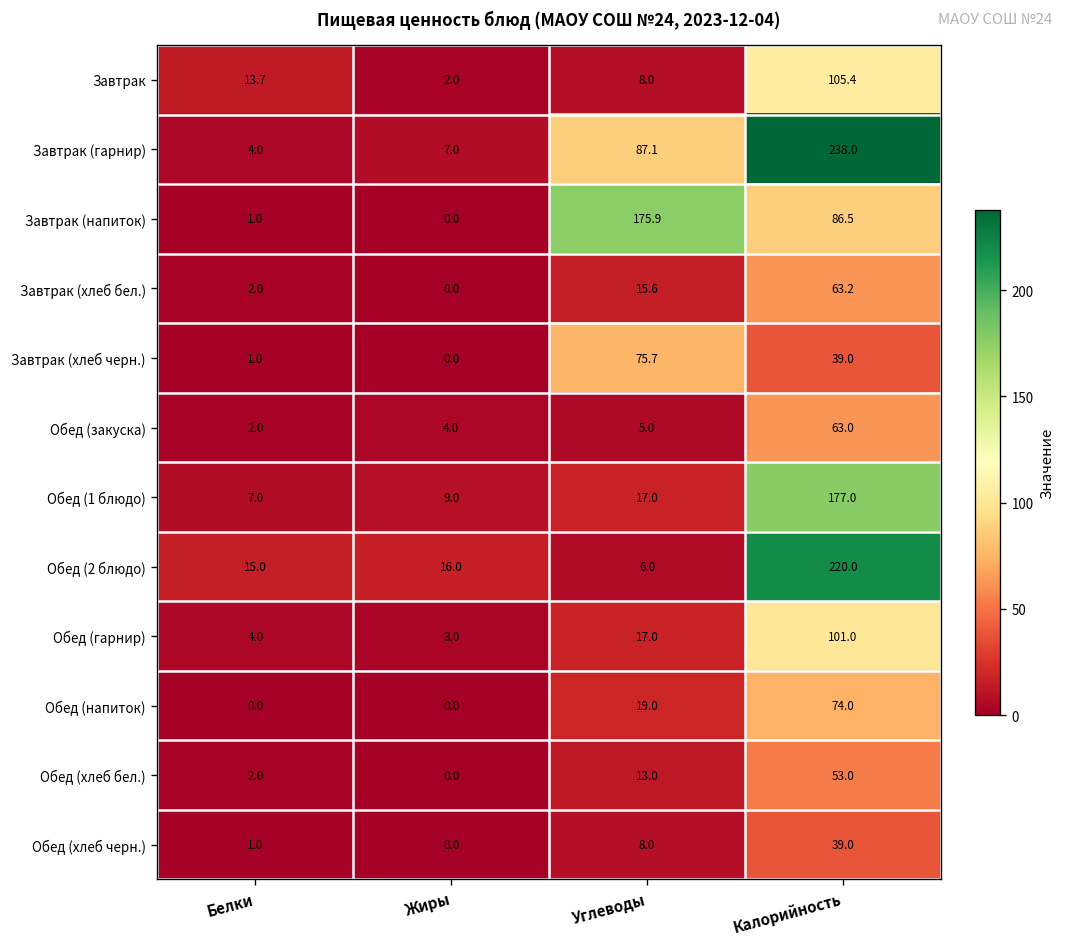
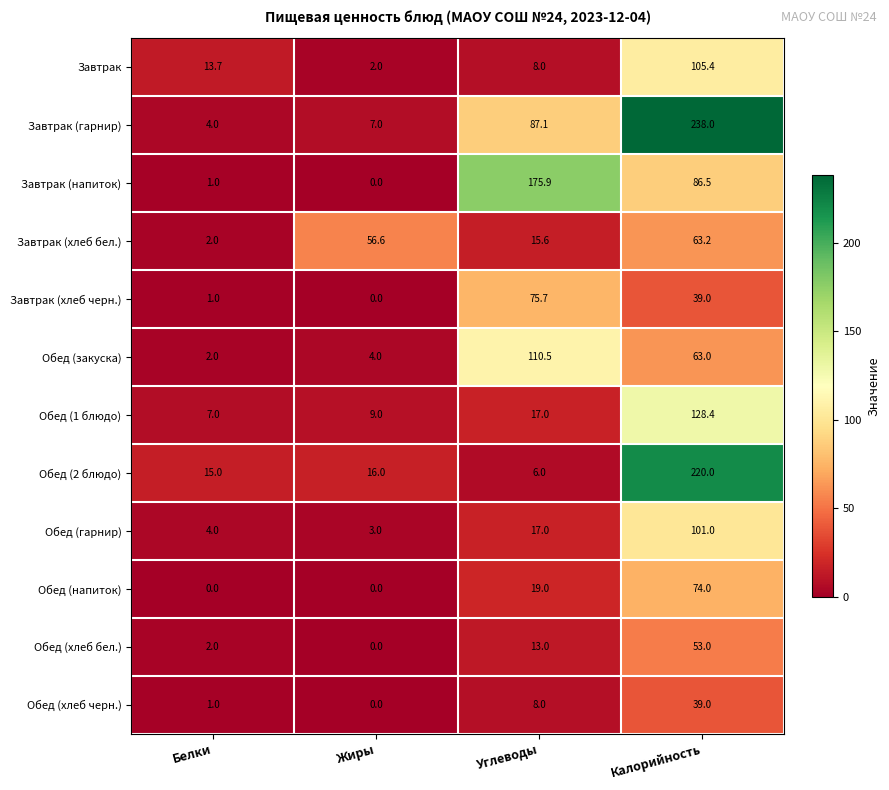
Завтрак (хлеб бел.), Жиры: 0.0 -> 56.6
Обед (закуска), Углеводы: 5.0 -> 110.5
Обед (1 блюдо), Калорийность: 177.0 -> 128.4
